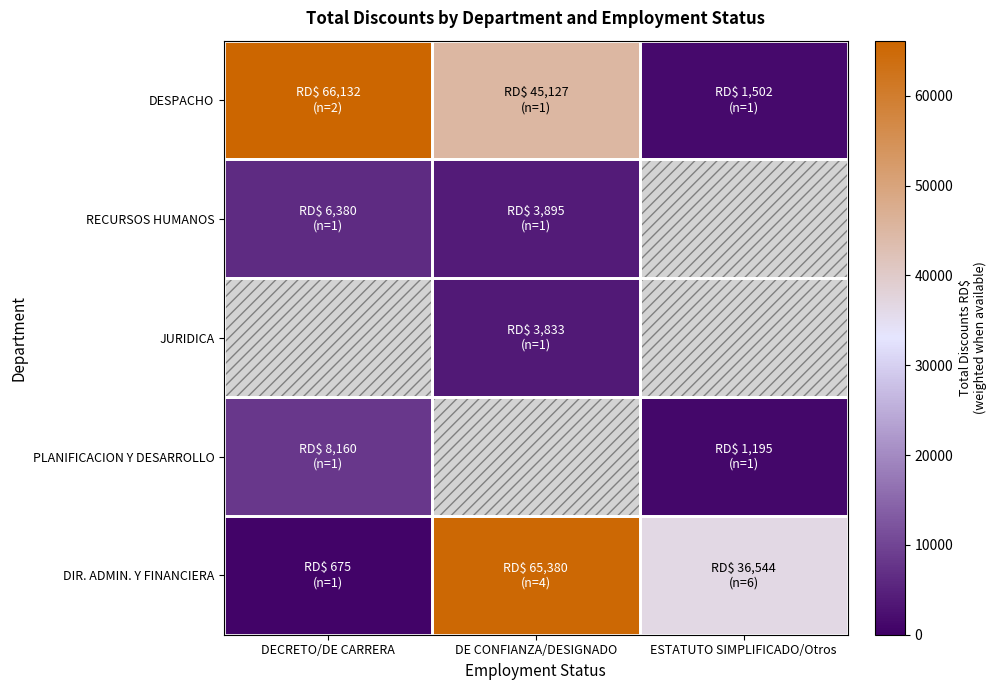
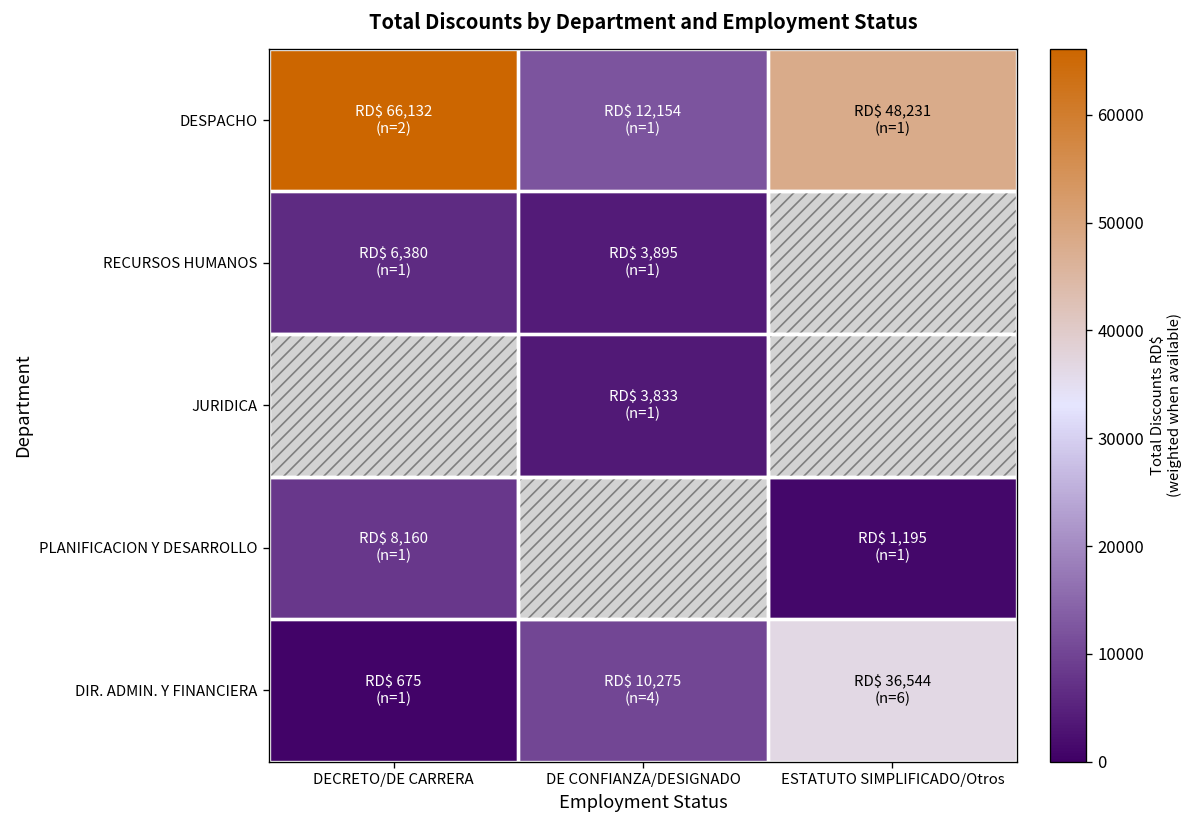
DESPACHO, DE CONFIANZA/DESIGNADO: 45,127 -> 12,154
DESPACHO, ESTATUTO SIMPLIFICADO/Otros: 1,502 -> 48,231
DIR. ADMIN. Y FINANCIERA, DE CONFIANZA/DESIGNADO: 65,380 -> 10,275
